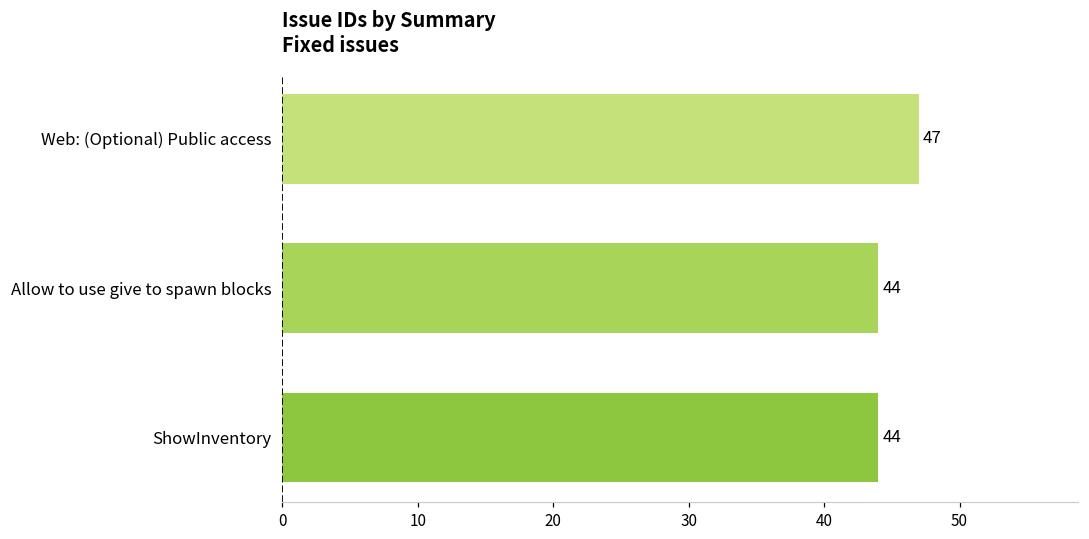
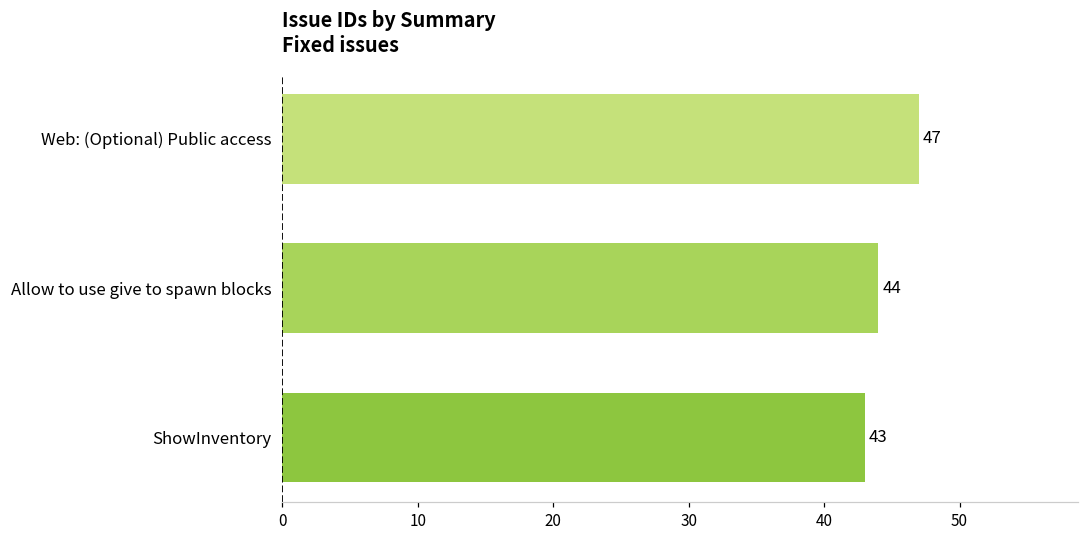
ShowInventory: 44 -> 43
